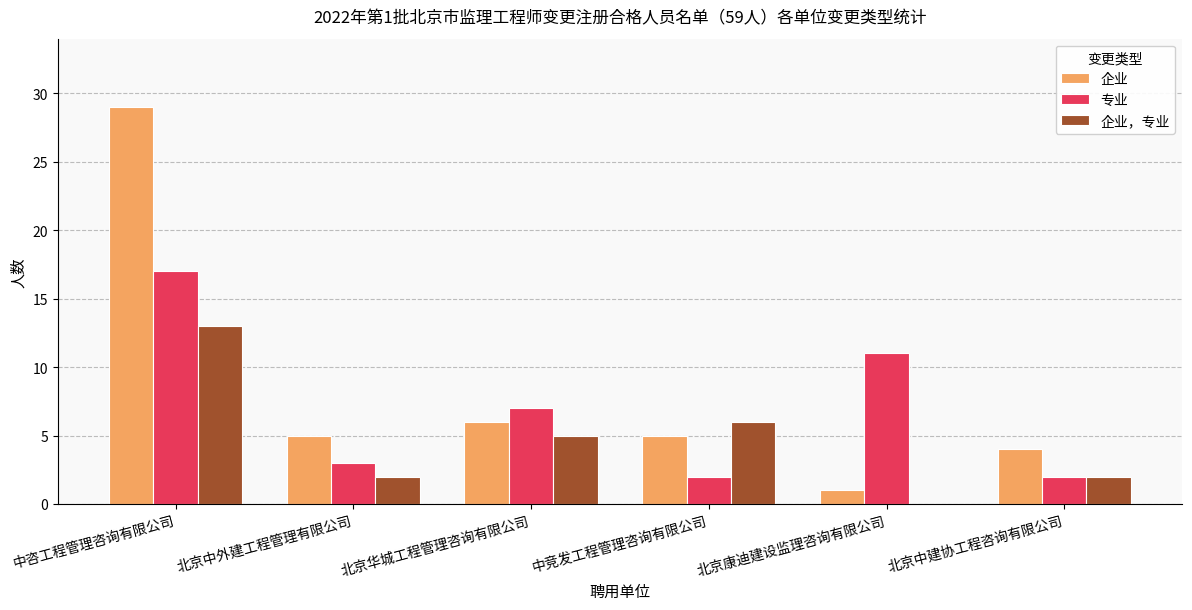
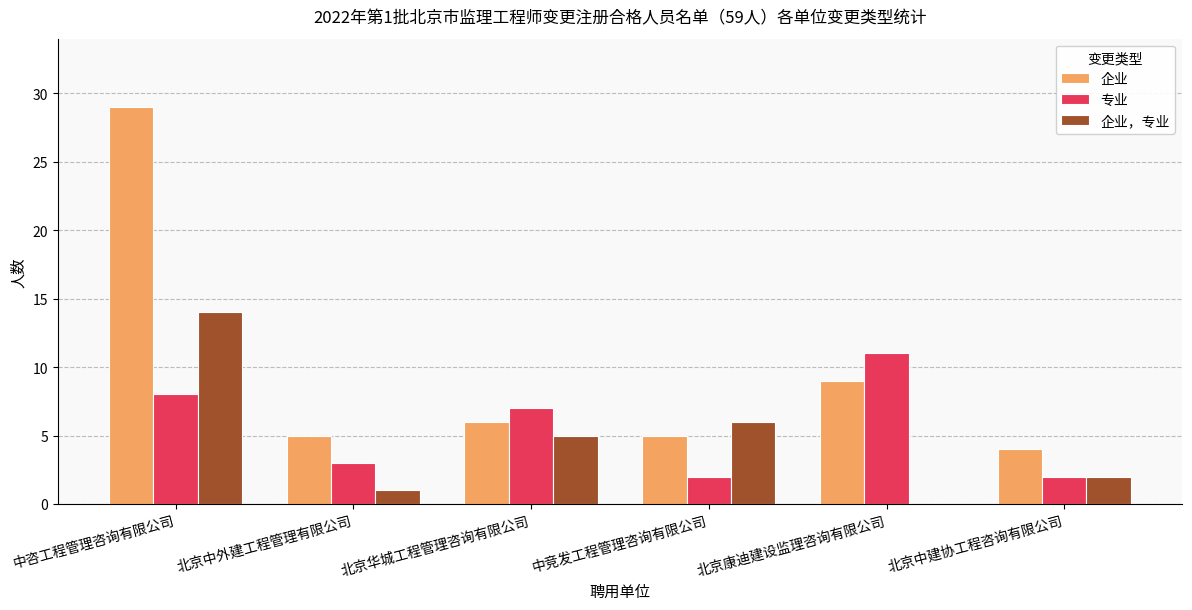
专业, 中咨工程管理咨询有限公司: 17 -> 8
企业，专业, 中咨工程管理咨询有限公司: 13 -> 14
企业，专业, 北京中外建工程管理有限公司: 2 -> 1
企业, 北京康迪建设监理咨询有限公司: 1 -> 9
